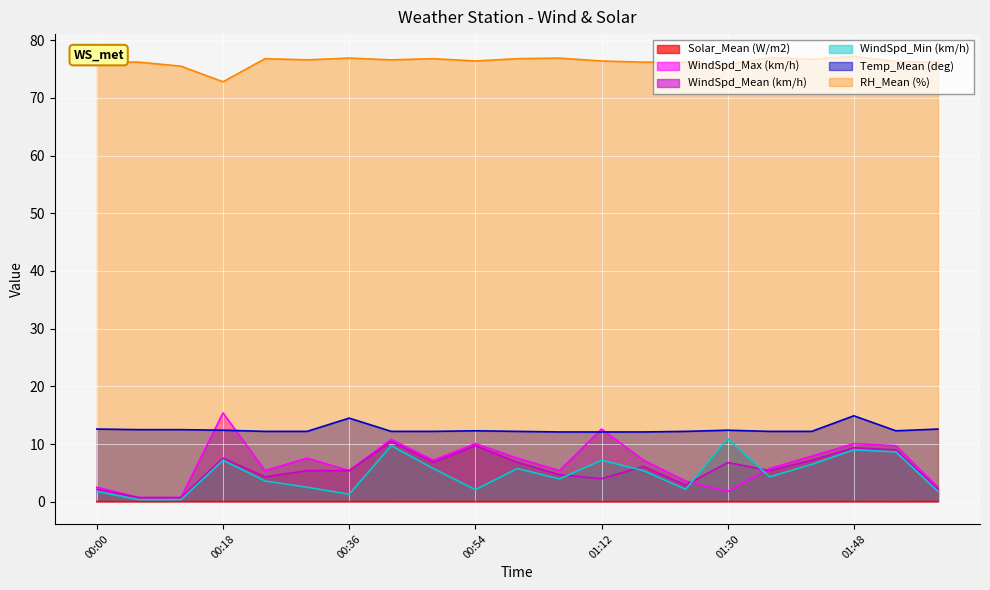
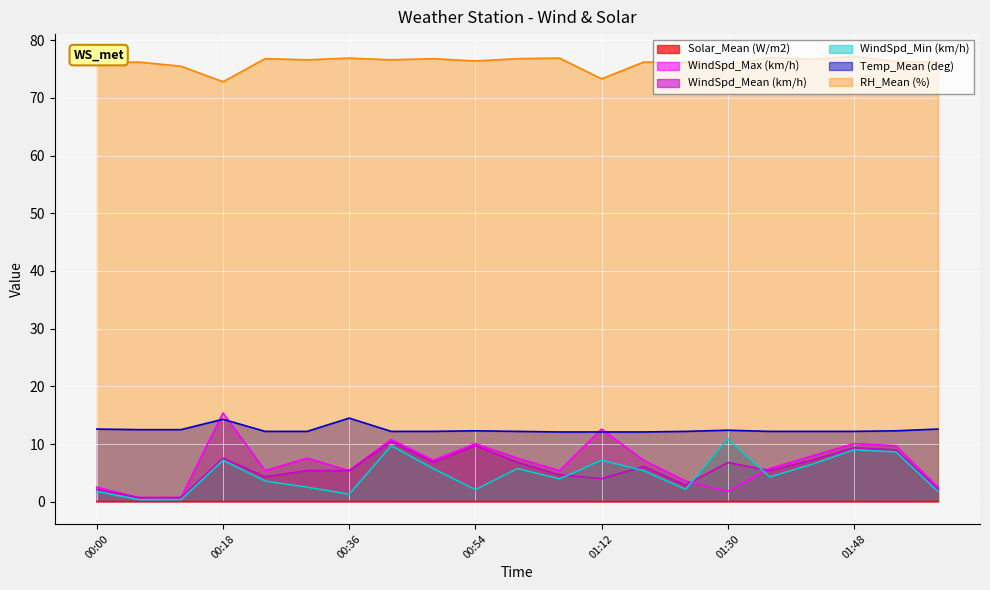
Temp_Mean (deg), 00:18: 12 -> 14
RH_Mean (%), 01:12: 76 -> 73
Temp_Mean (deg), 01:48: 15 -> 12
